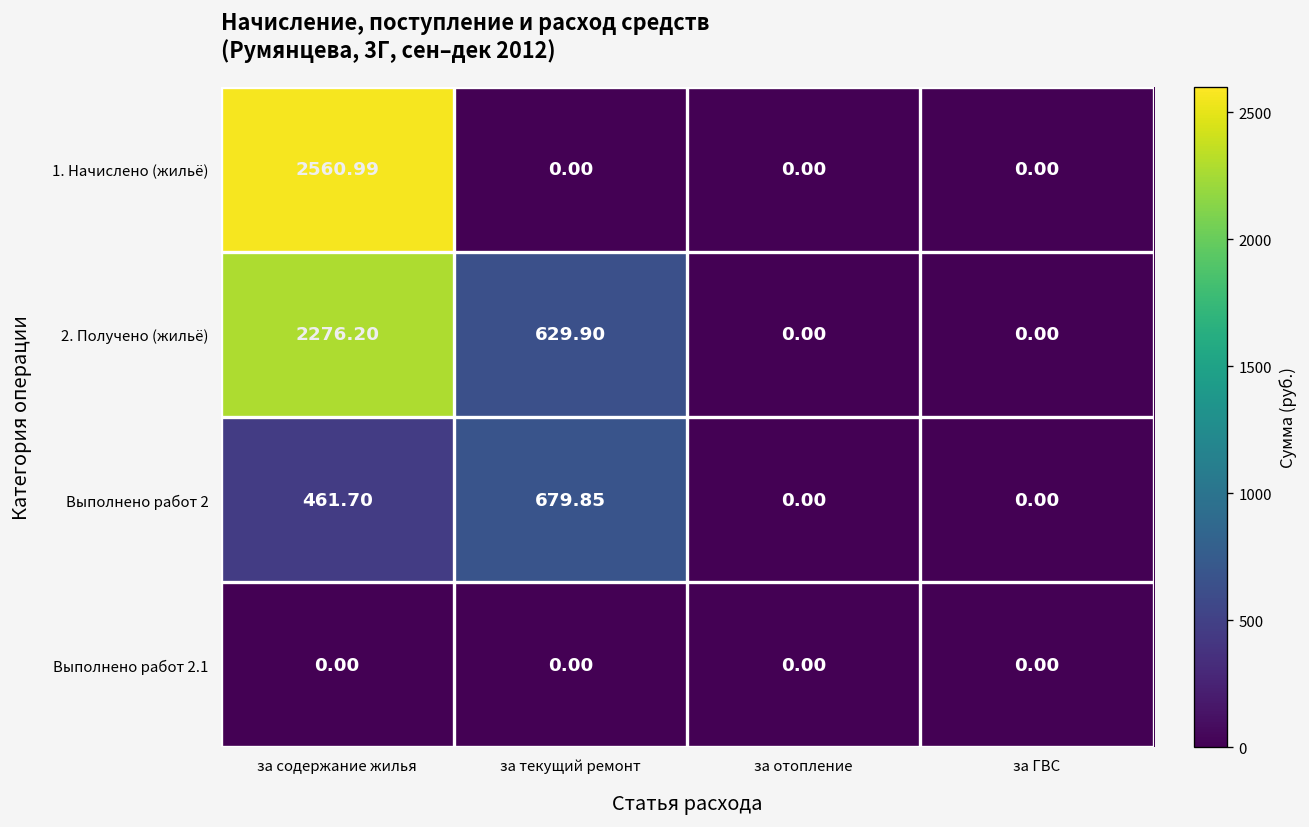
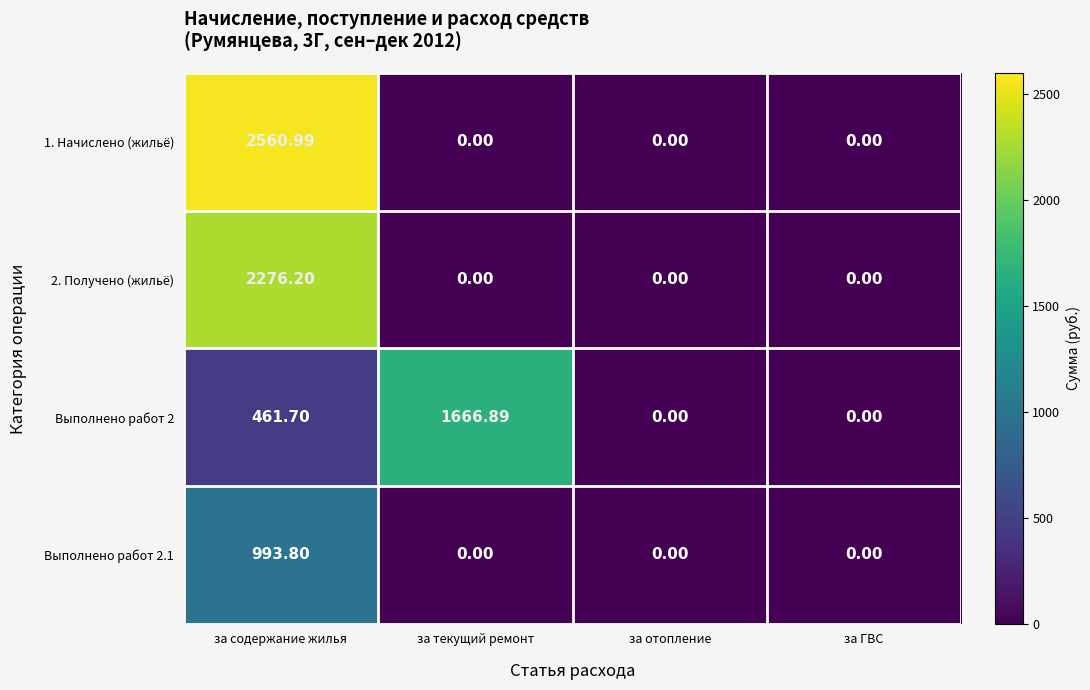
2. Получено (жильё), за текущий ремонт: 629.90 -> 0.00
Выполнено работ 2, за текущий ремонт: 679.85 -> 1666.89
Выполнено работ 2.1, за содержание жилья: 0.00 -> 993.80
